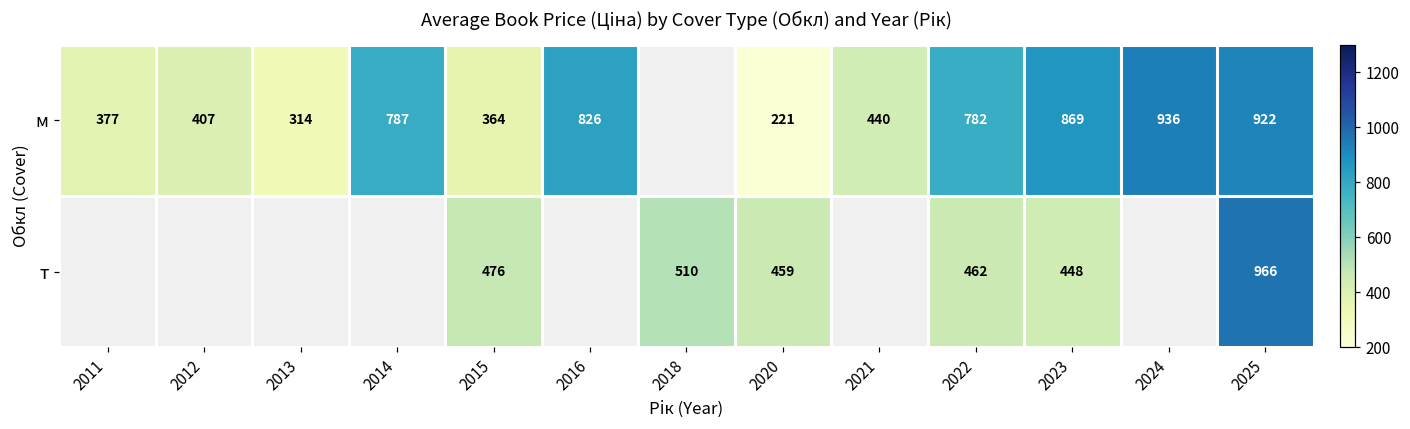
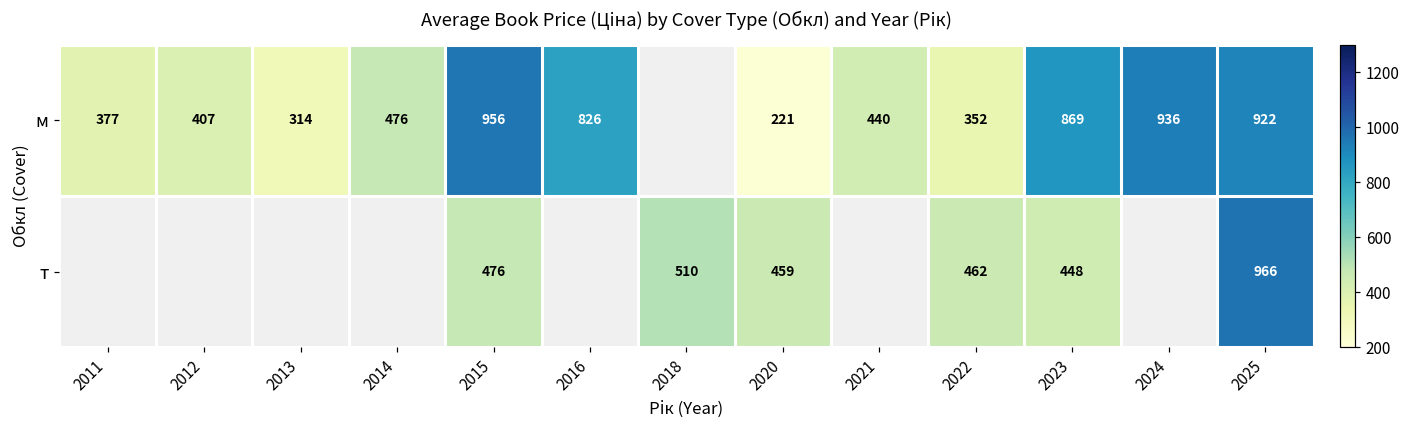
м, 2014: 787 -> 476
м, 2015: 364 -> 956
м, 2022: 782 -> 352
